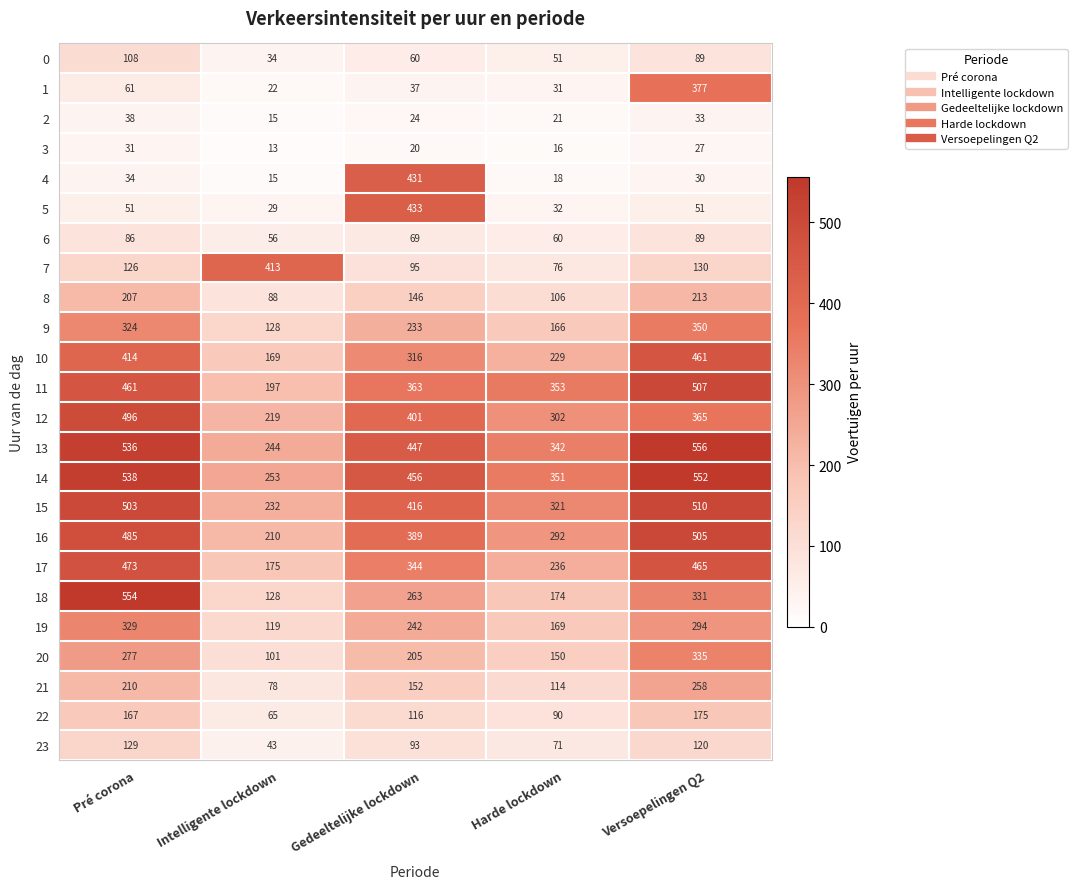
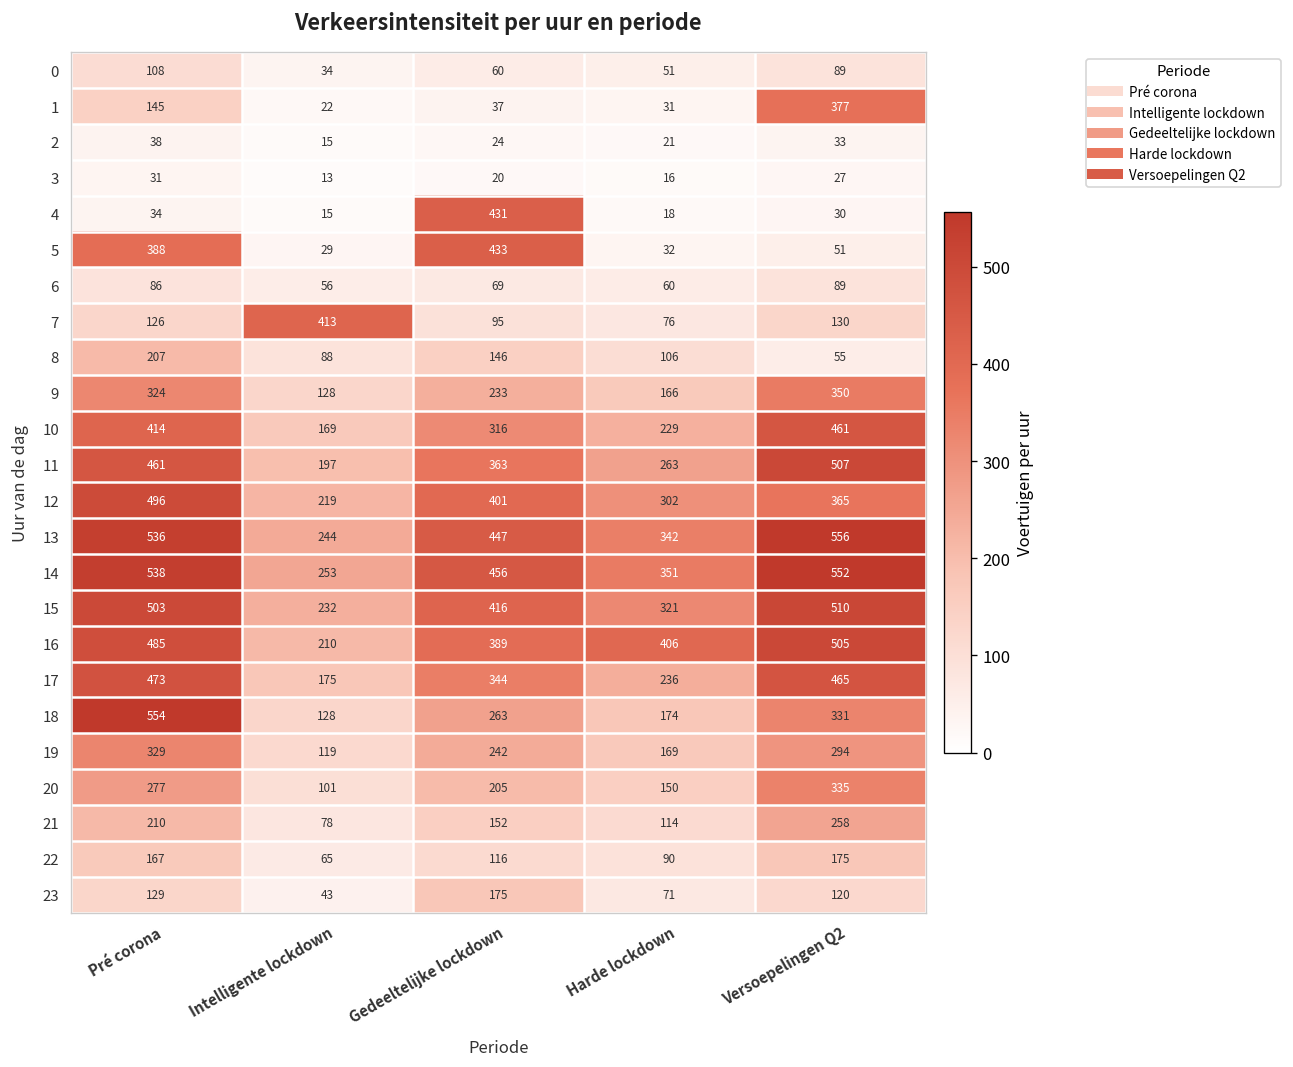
1, Pré corona: 61 -> 145
5, Pré corona: 51 -> 388
8, Versoepelingen Q2: 213 -> 55
11, Harde lockdown: 353 -> 263
16, Harde lockdown: 292 -> 406
23, Gedeeltelijke lockdown: 93 -> 175
